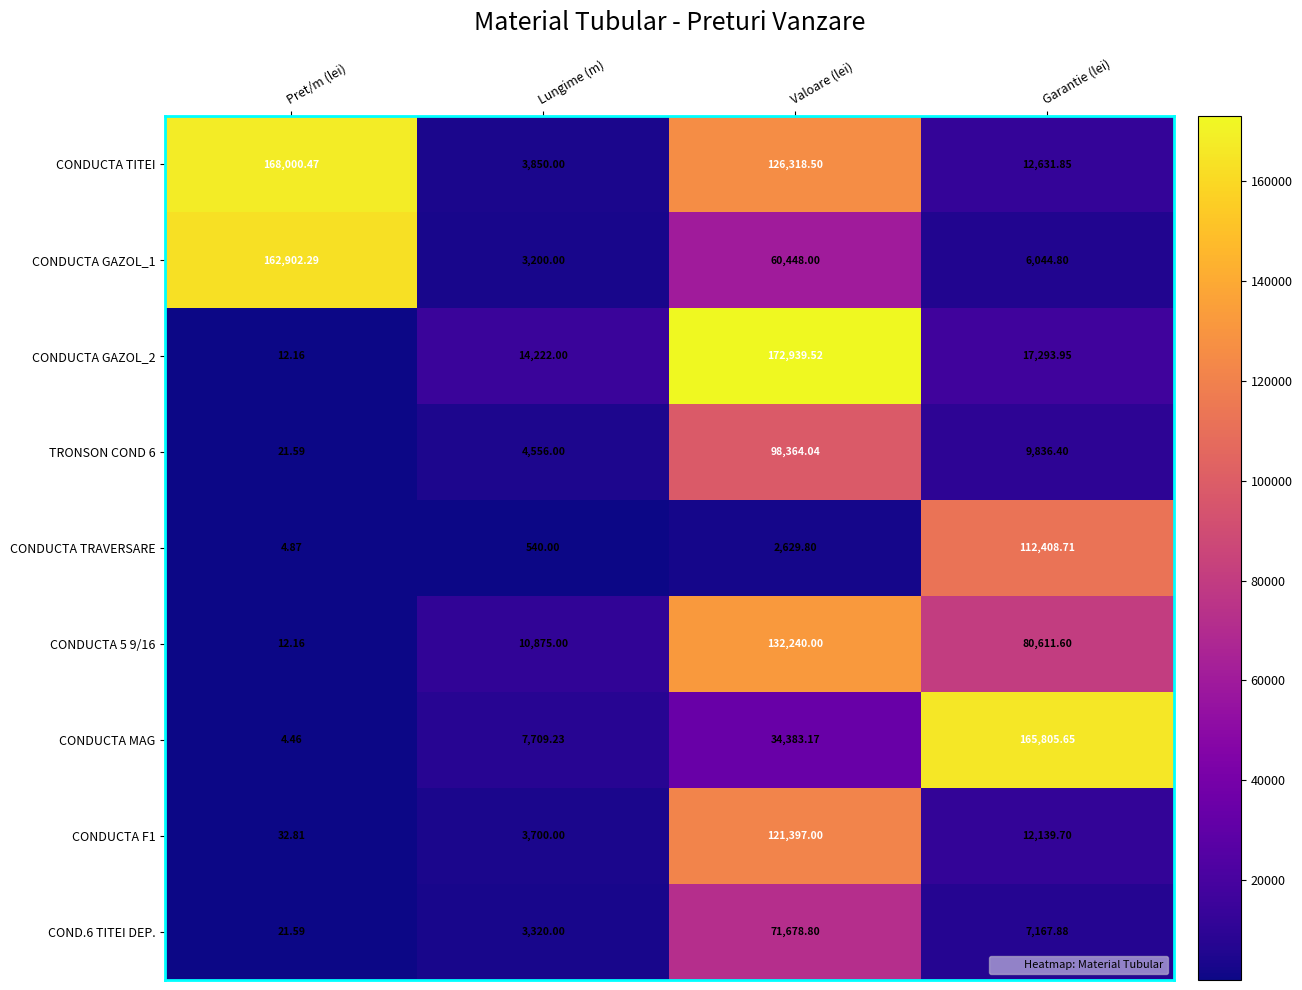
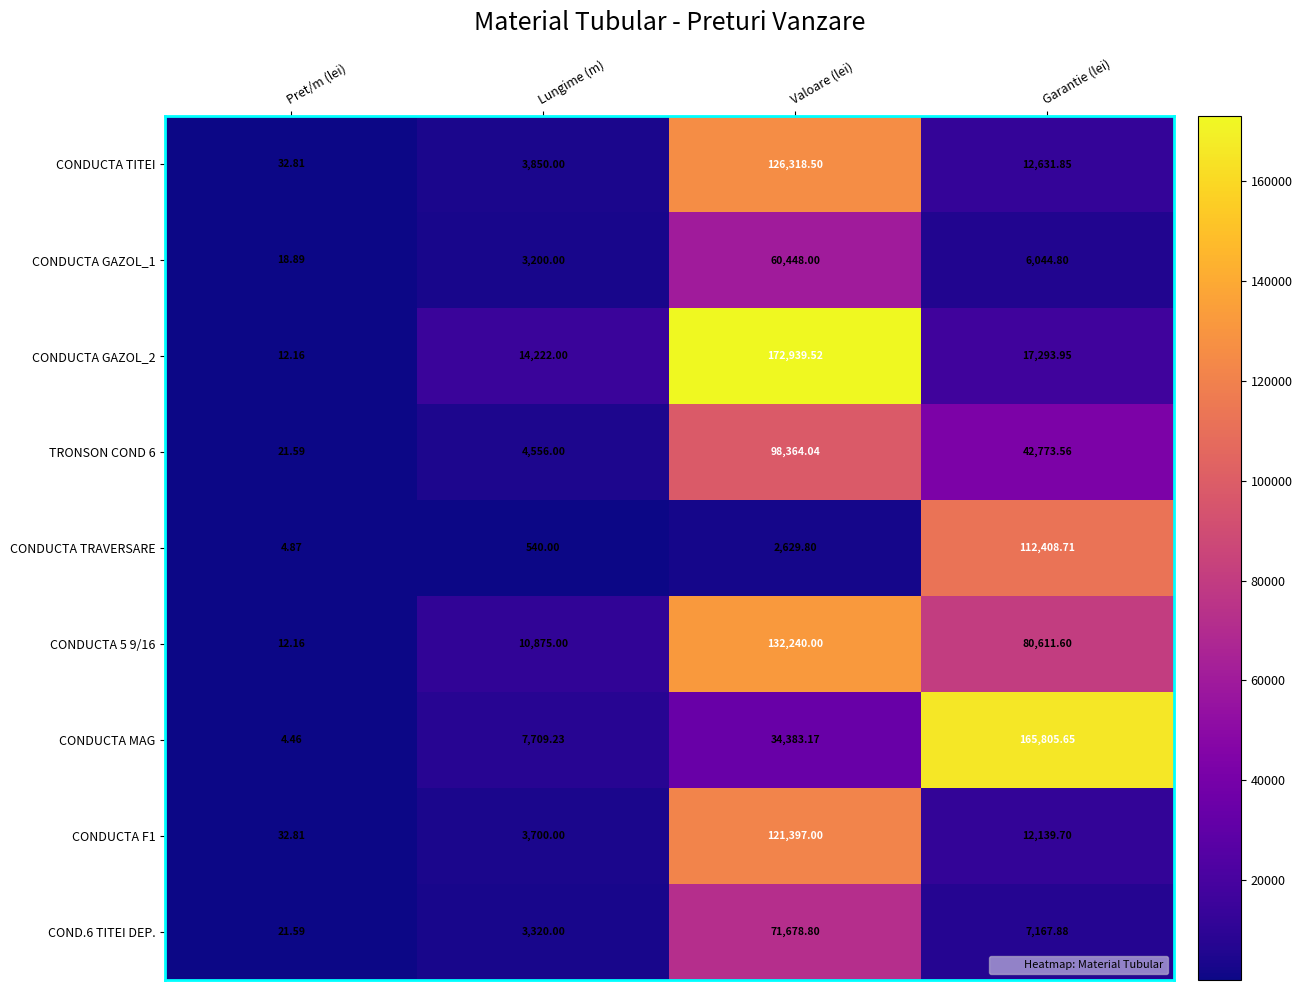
CONDUCTA TITEI, Pret/m (lei): 168,000.47 -> 32.81
CONDUCTA GAZOL_1, Pret/m (lei): 162,902.29 -> 18.89
TRONSON COND 6, Garantie (lei): 9,836.40 -> 42,773.56
